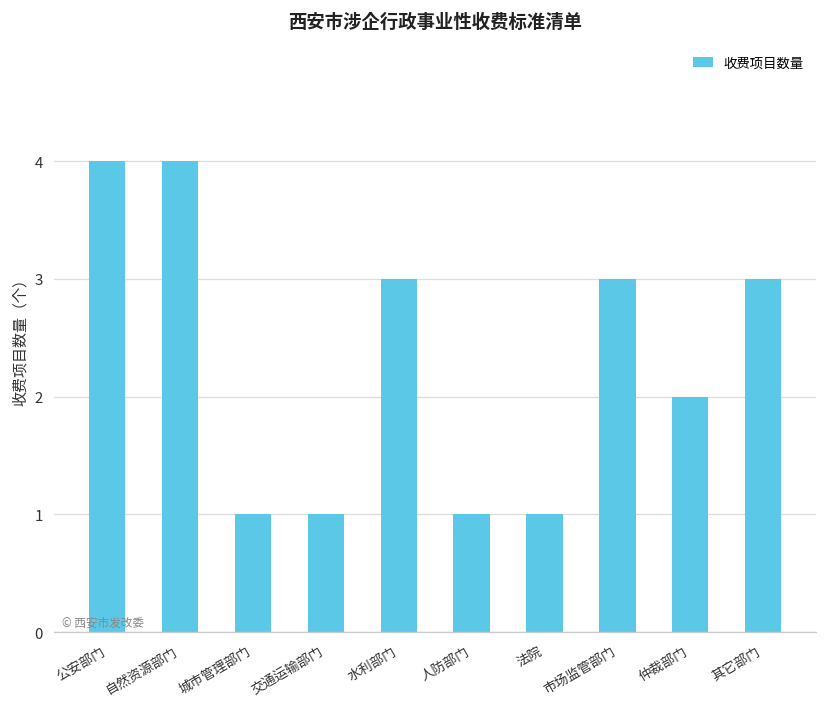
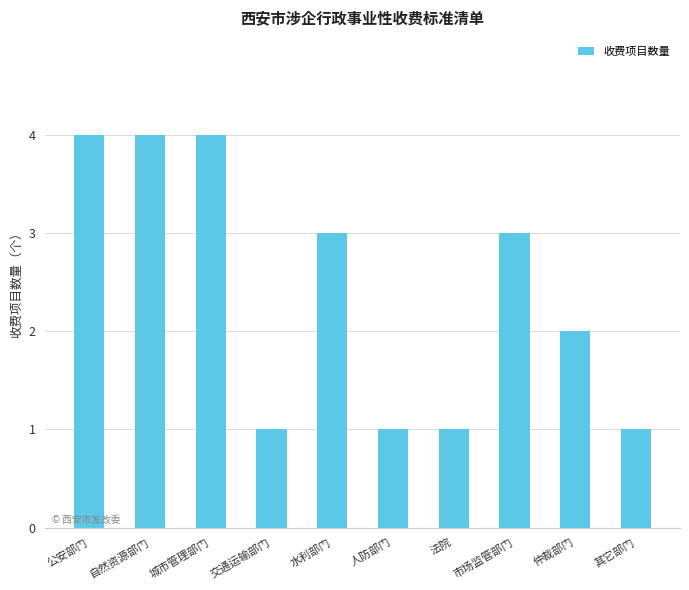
城市管理部门: 1 -> 4
其它部门: 3 -> 1
